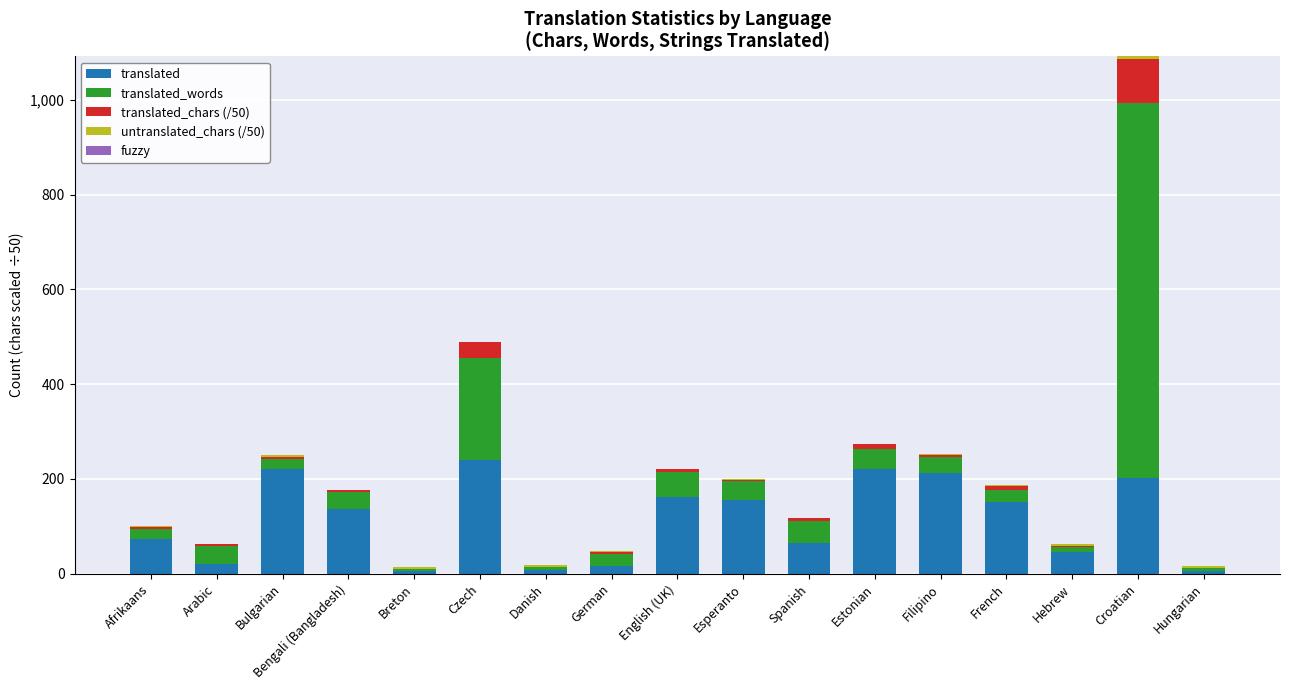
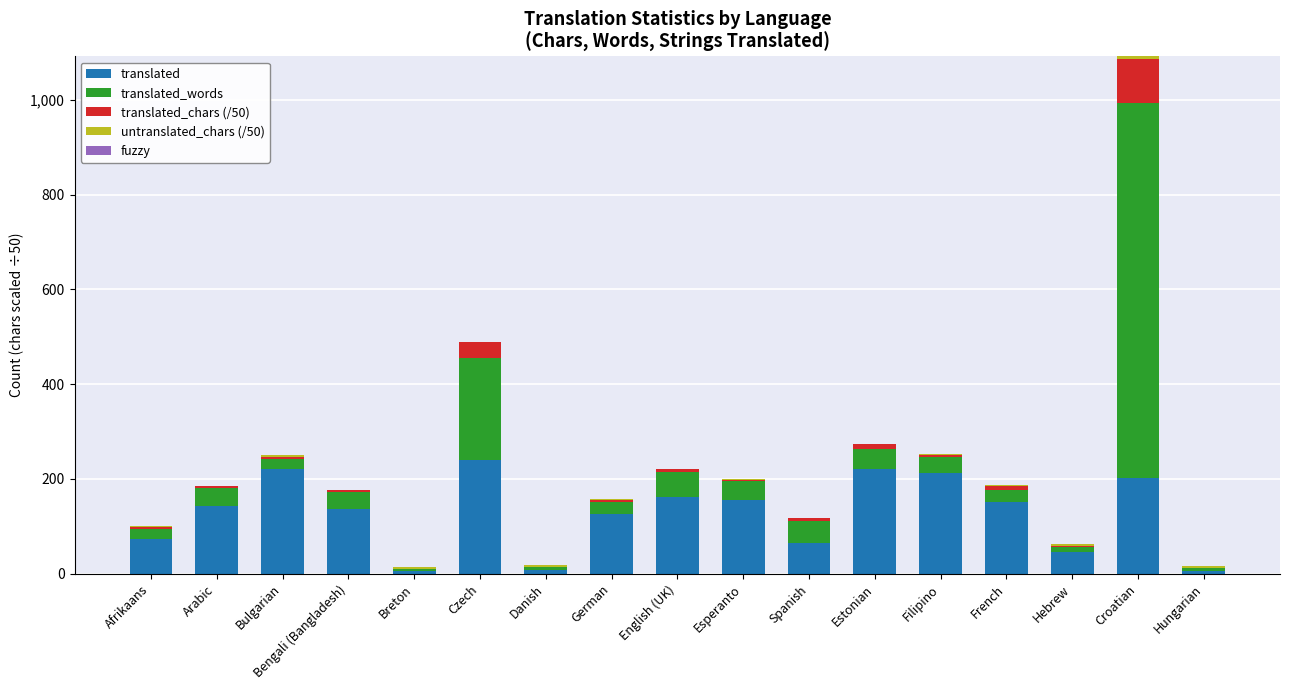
translated, Arabic: 20 -> 140
translated, German: 20 -> 130
